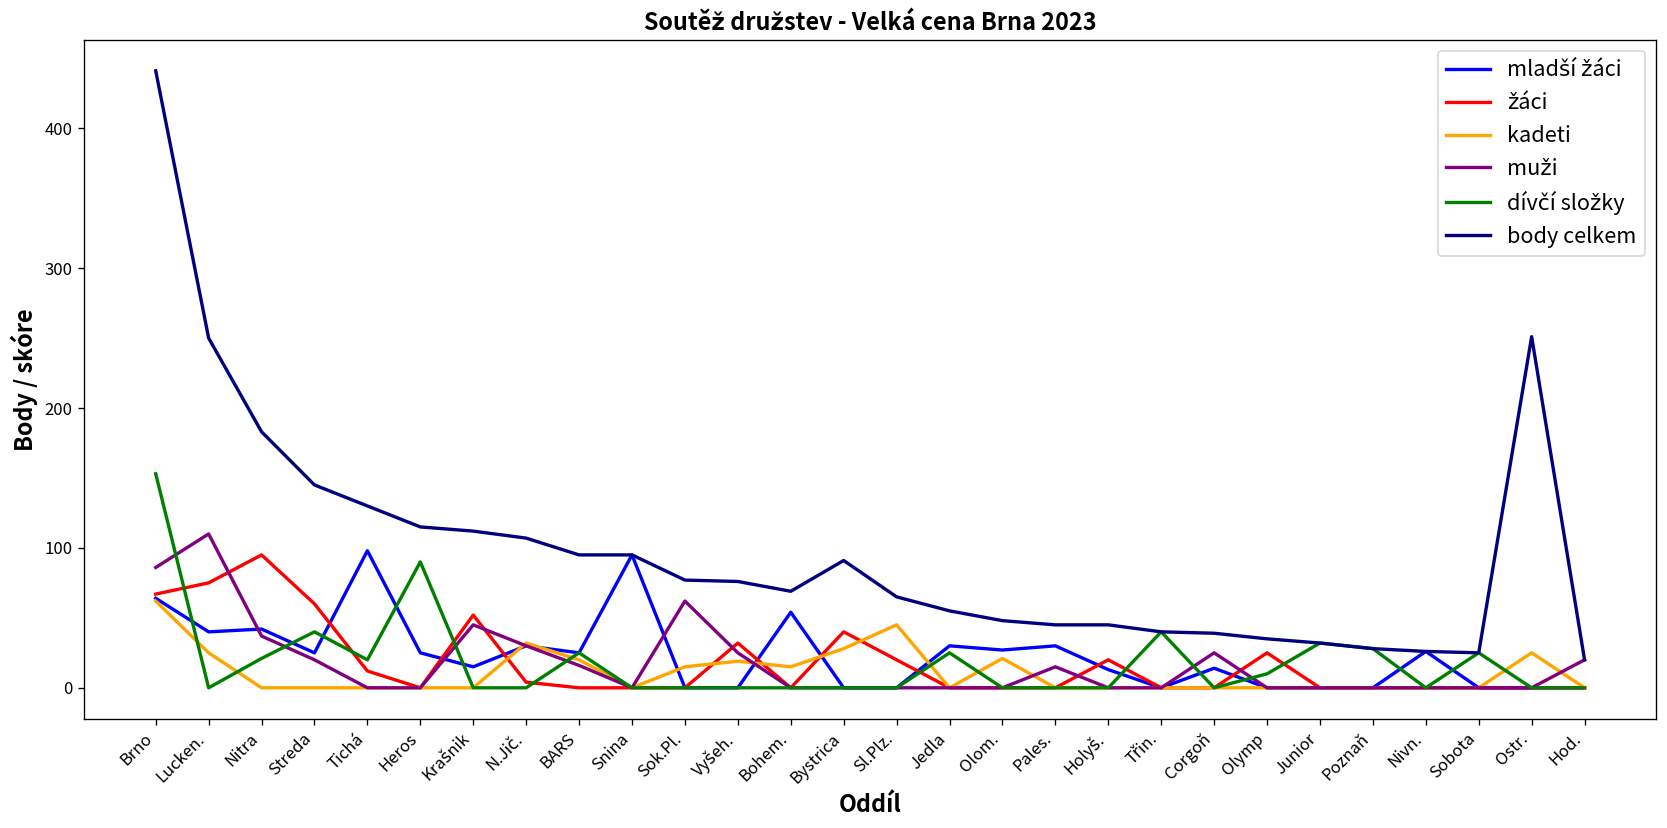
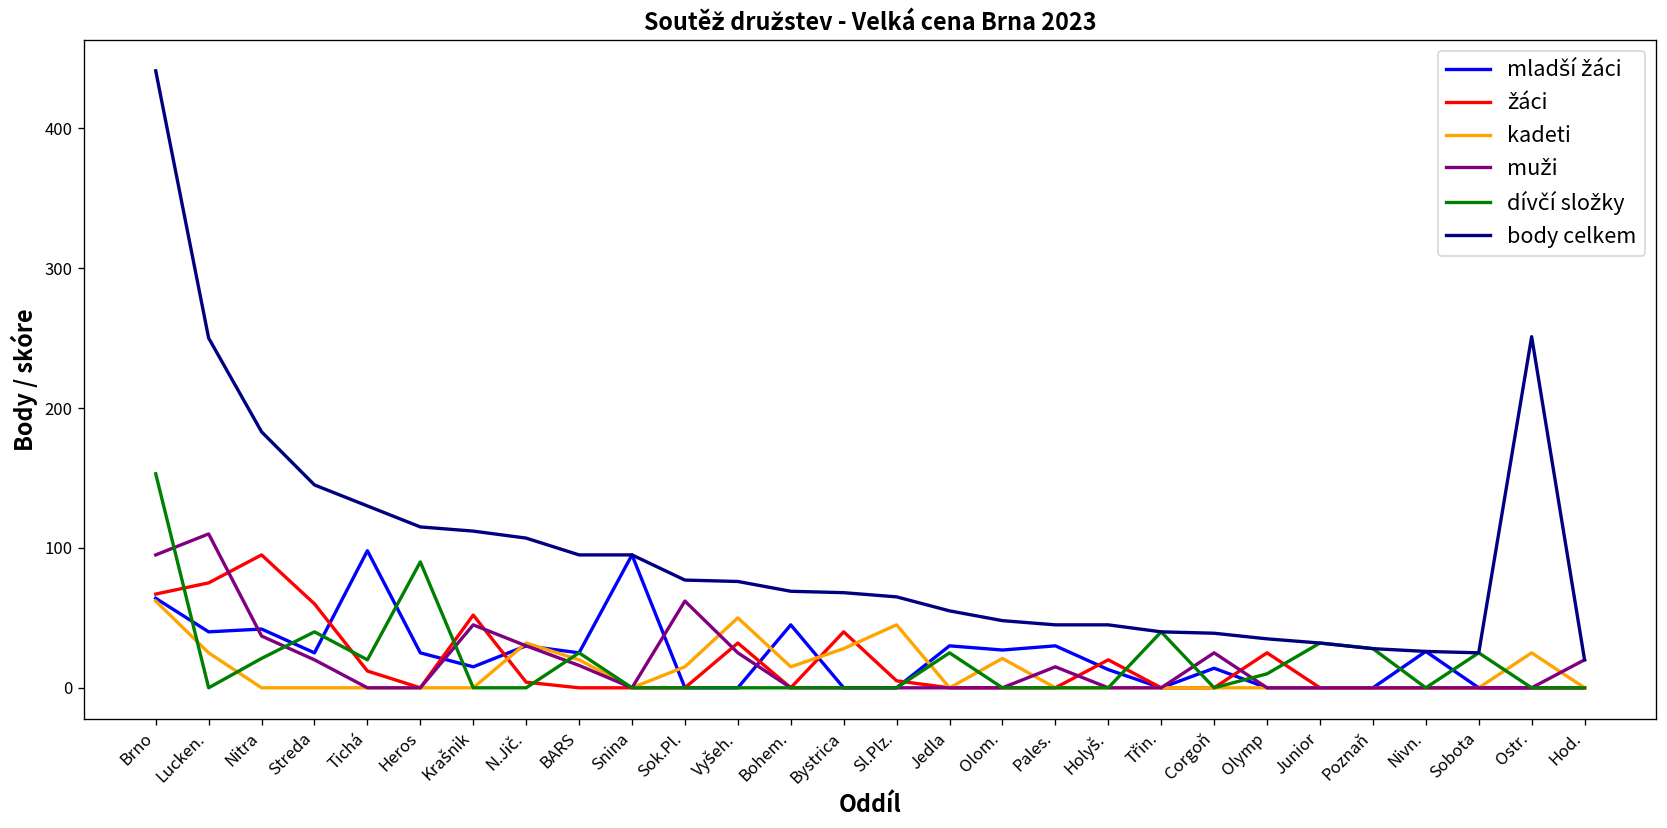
muži, Brno: 86 -> 95
kadeti, Vyšeh.: 19 -> 50
mladší žáci, Bohem.: 54 -> 45
body celkem, Bystrica: 91 -> 68
žáci, Sl.Plz.: 20 -> 5
